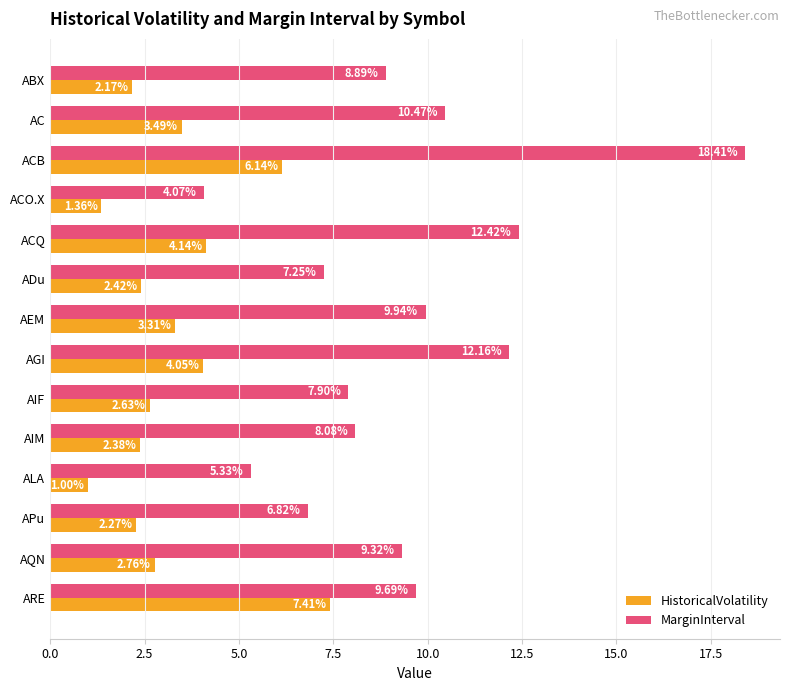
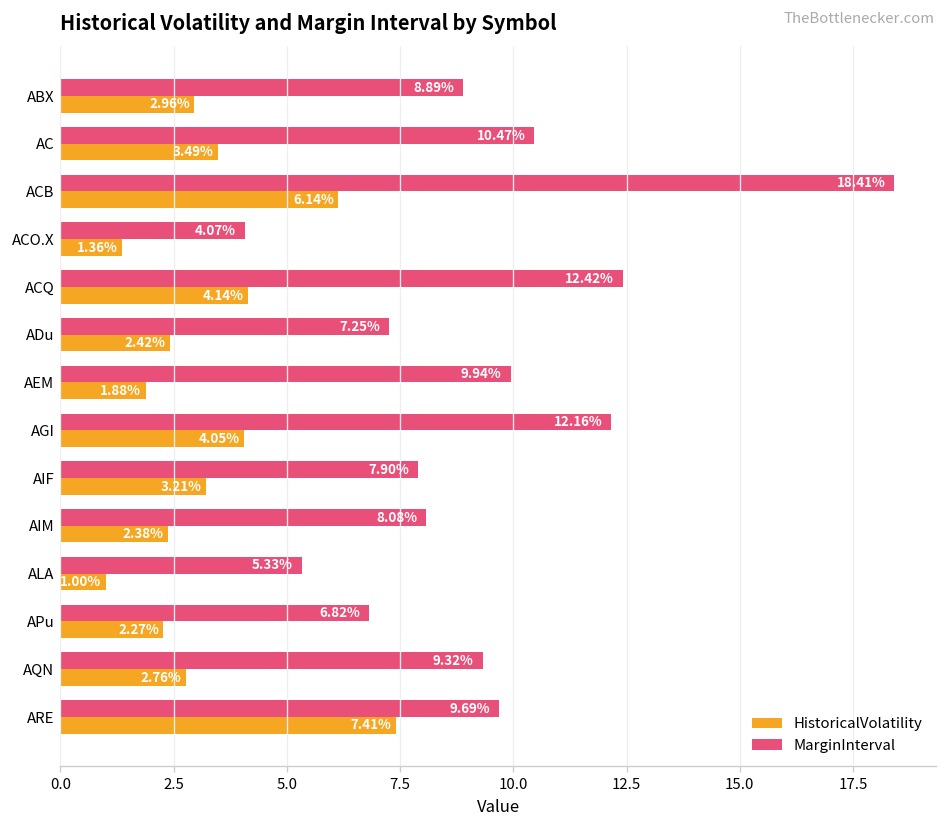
HistoricalVolatility, ABX: 2.17% -> 2.96%
HistoricalVolatility, AEM: 3.31% -> 1.88%
HistoricalVolatility, AIF: 2.63% -> 3.21%
